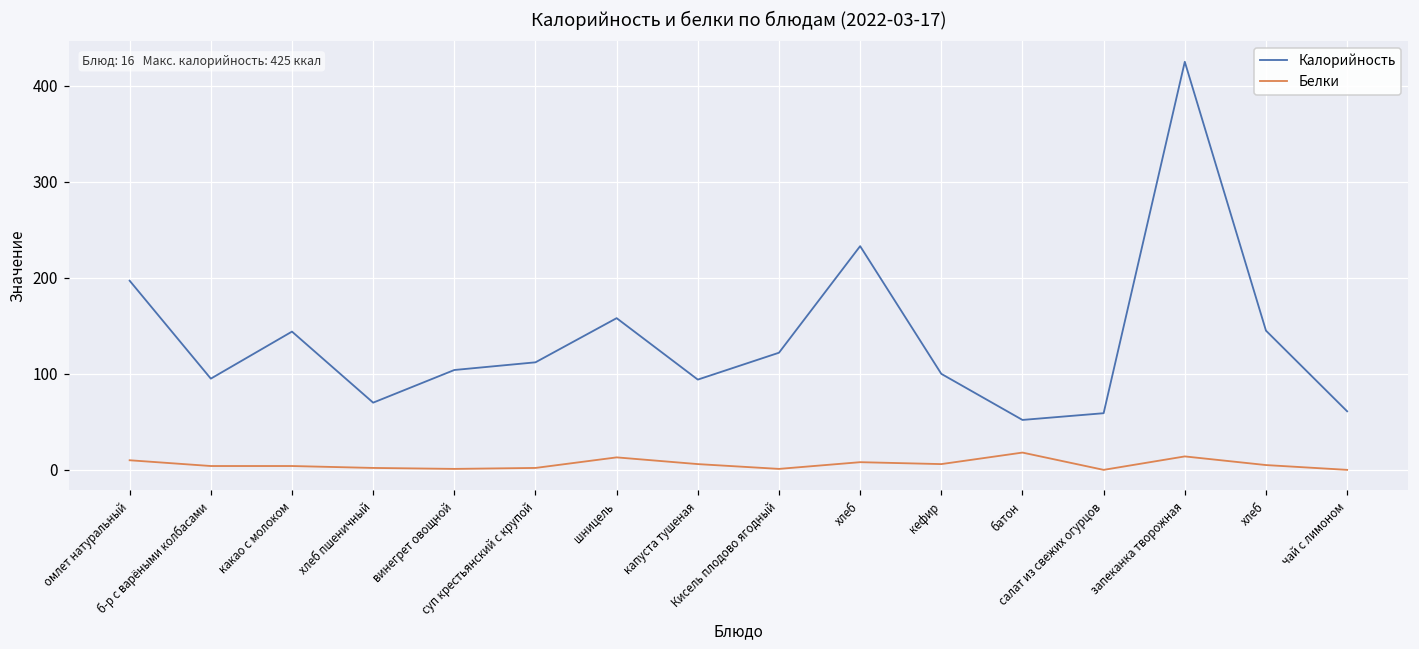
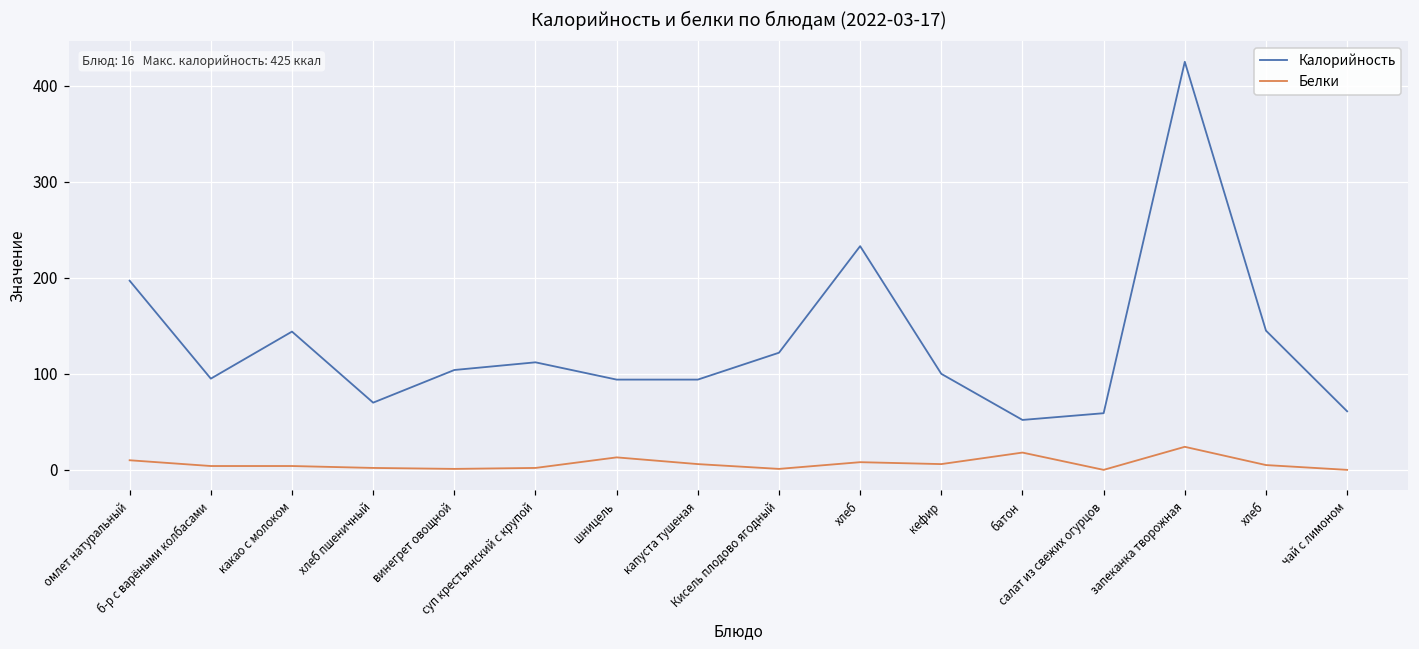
Калорийность, шницель: 160 -> 90
Белки, запеканка творожная: 10 -> 20
